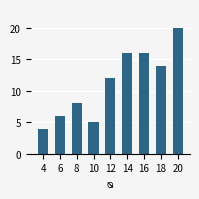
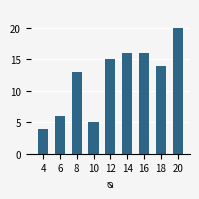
8: 8 -> 13
12: 12 -> 15
